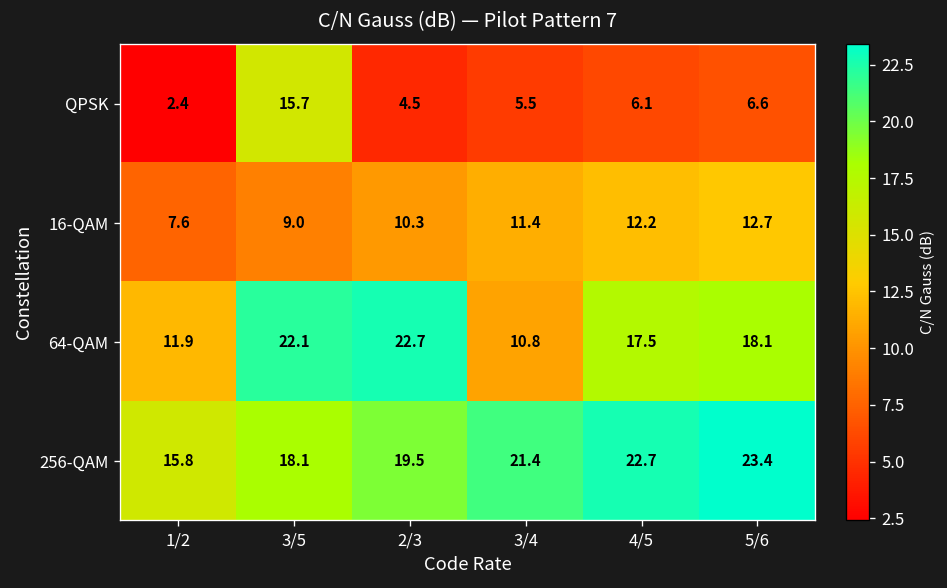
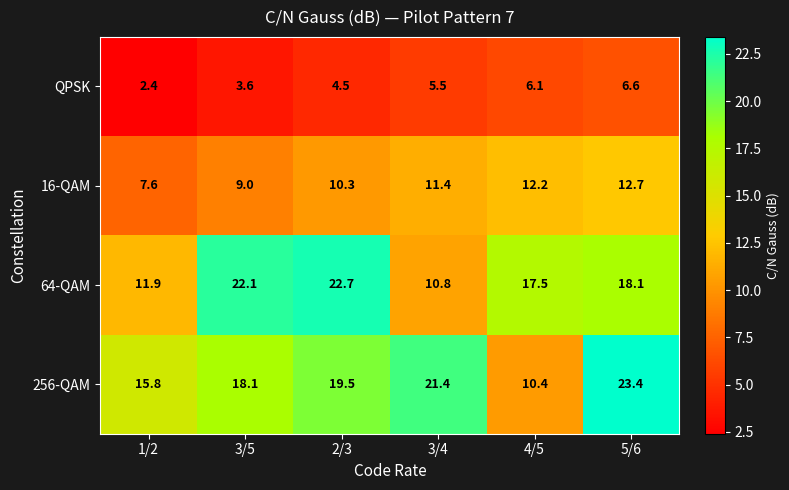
QPSK, 3/5: 15.7 -> 3.6
256-QAM, 4/5: 22.7 -> 10.4
